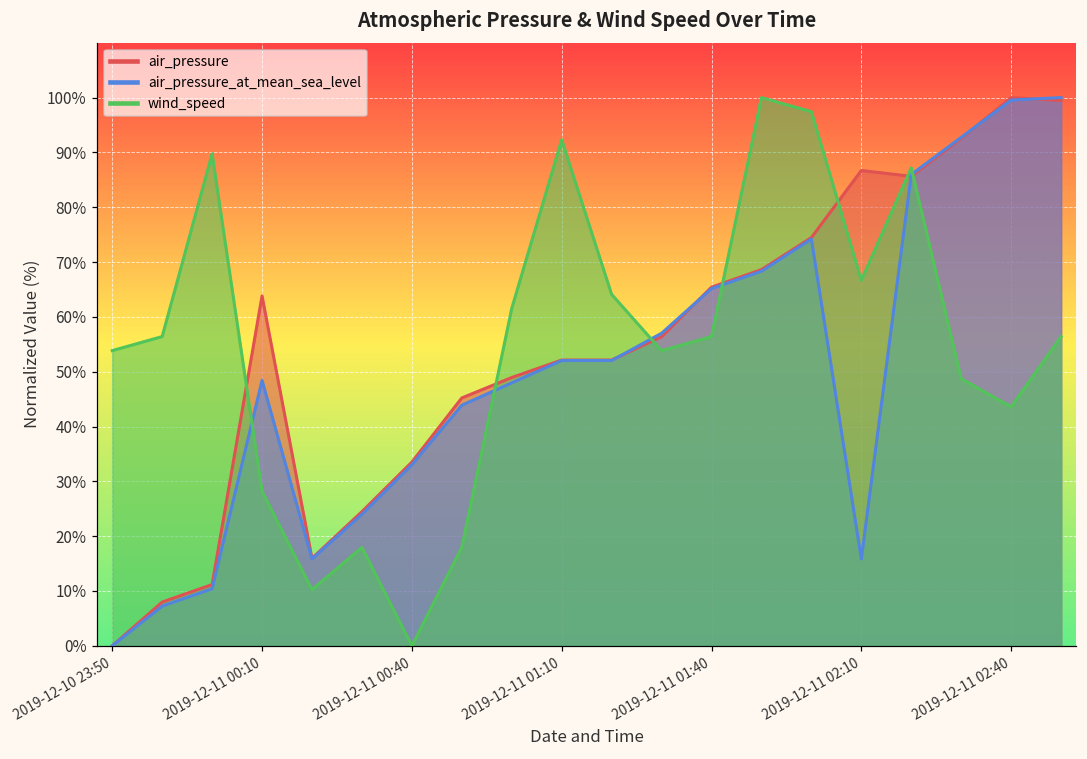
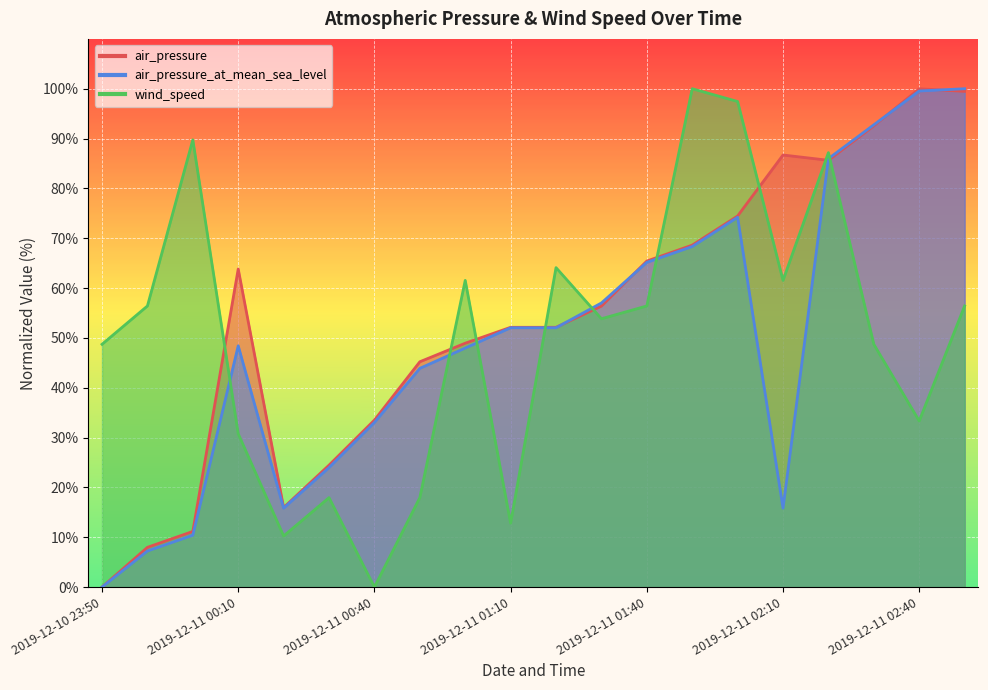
wind_speed, 2019-12-10 23:50: 54% -> 49%
wind_speed, 2019-12-11 00:10: 28% -> 31%
wind_speed, 2019-12-11 01:10: 92% -> 13%
wind_speed, 2019-12-11 02:10: 67% -> 62%
wind_speed, 2019-12-11 02:40: 44% -> 33%
